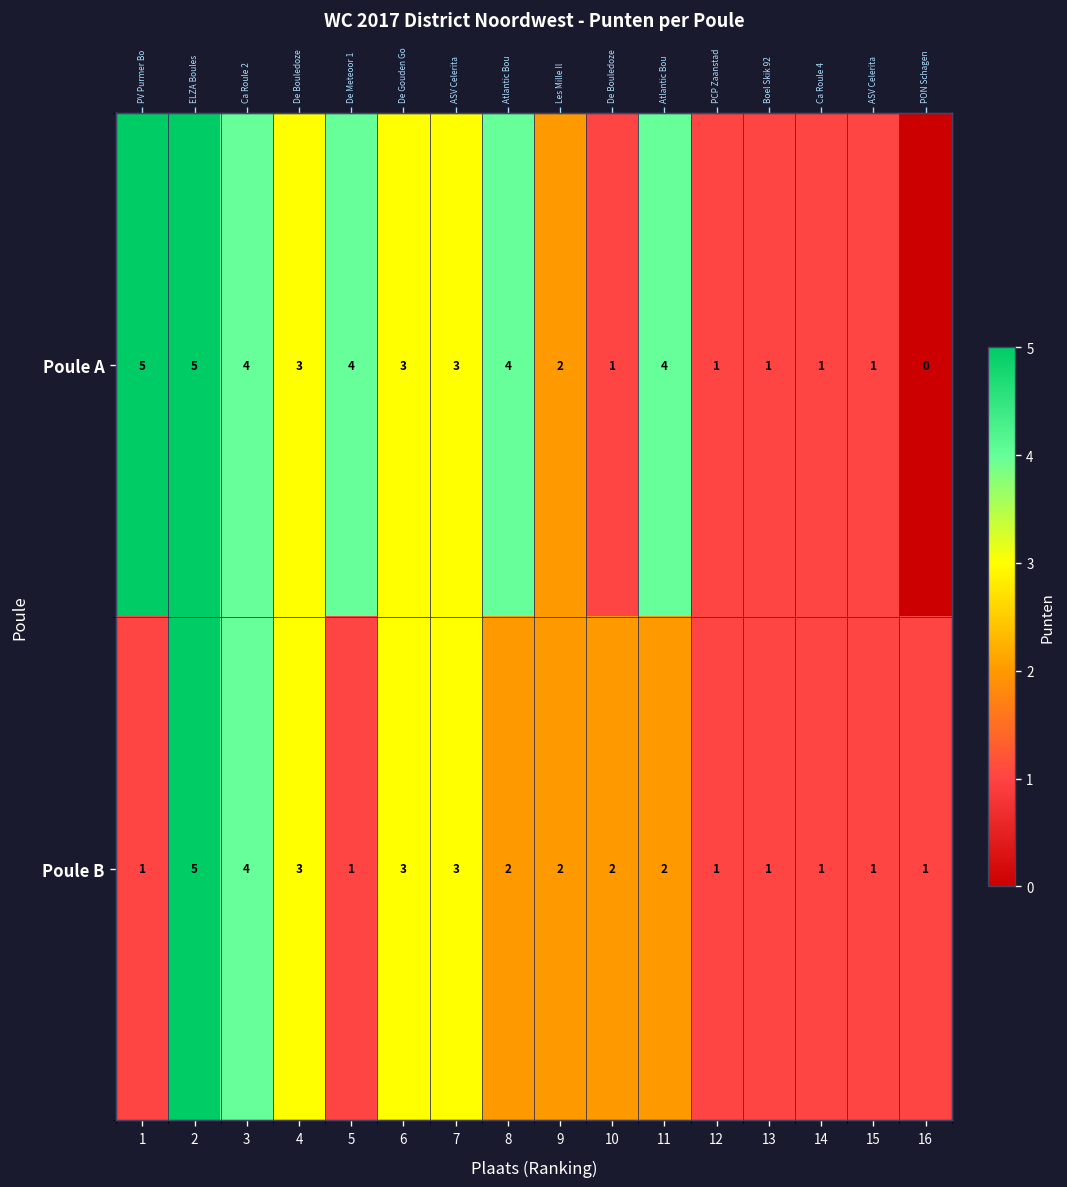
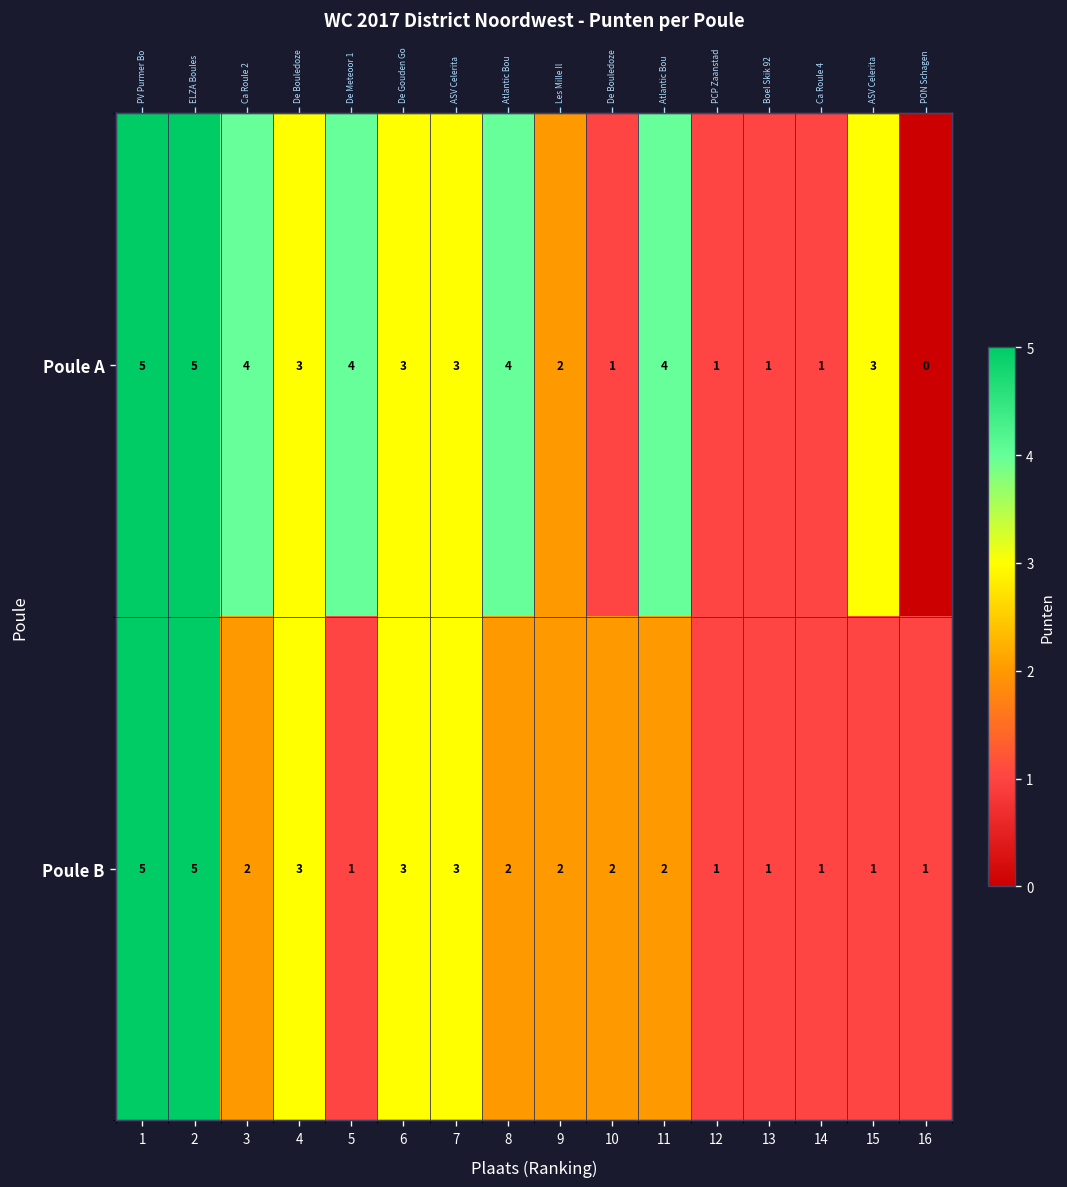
Poule A, 15: 1 -> 3
Poule B, 1: 1 -> 5
Poule B, 3: 4 -> 2
